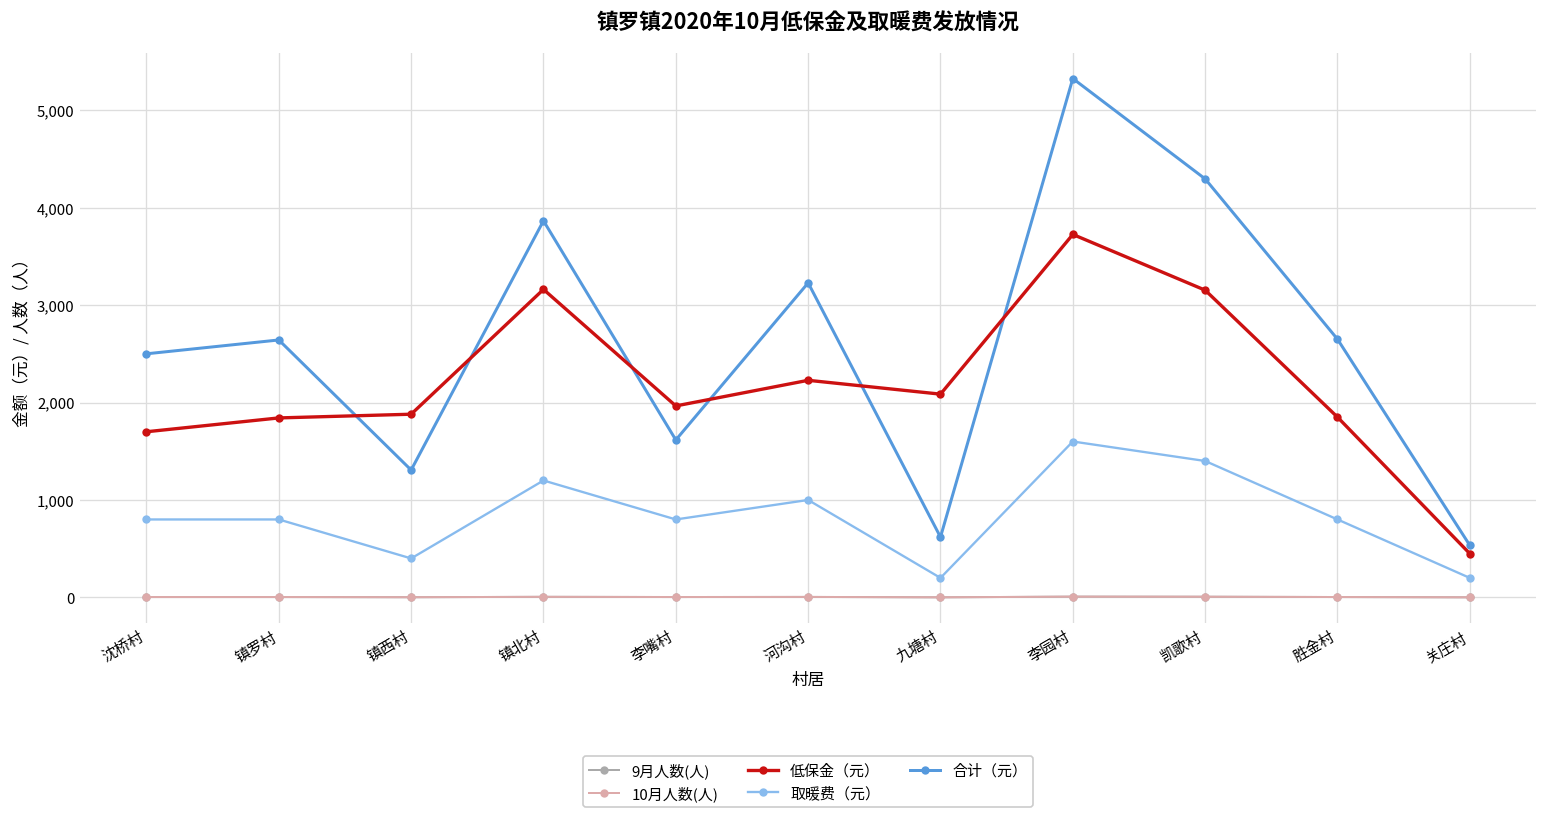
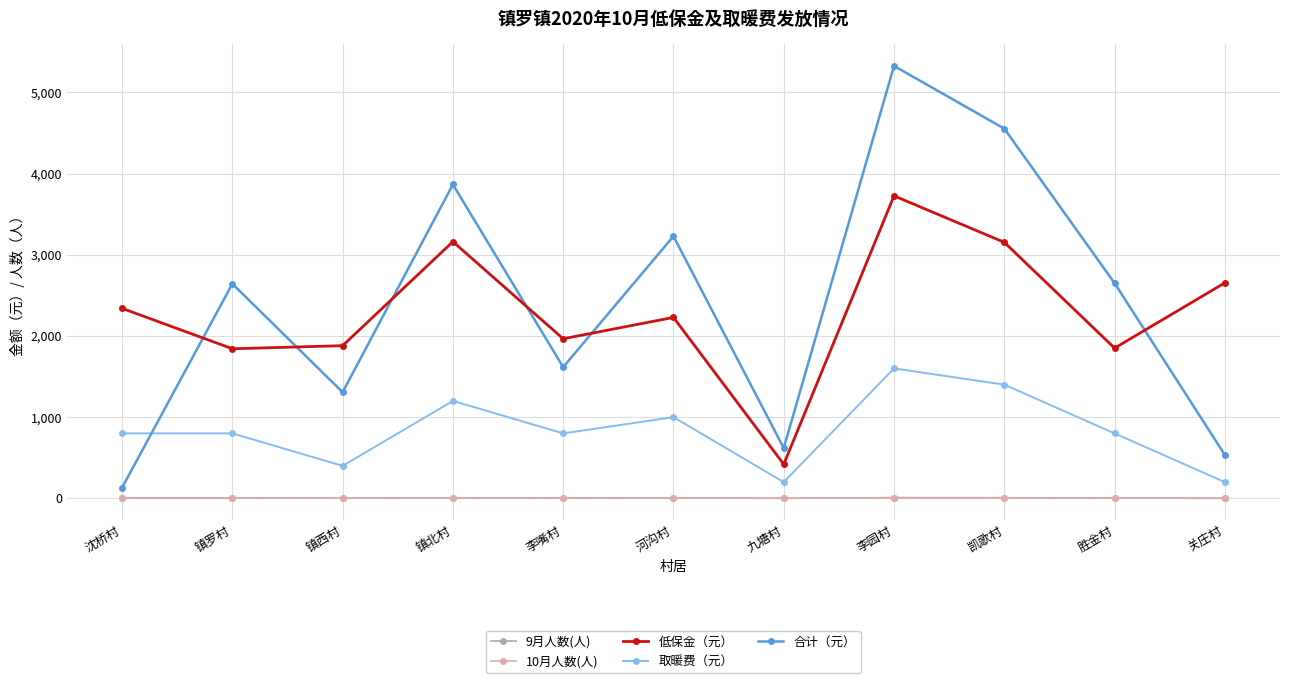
低保金（元）, 沈桥村: 1,700 -> 2,300
合计（元）, 沈桥村: 2,500 -> 100
低保金（元）, 九塘村: 2,100 -> 400
合计（元）, 凯歌村: 4,300 -> 4,600
低保金（元）, 关庄村: 400 -> 2,700
